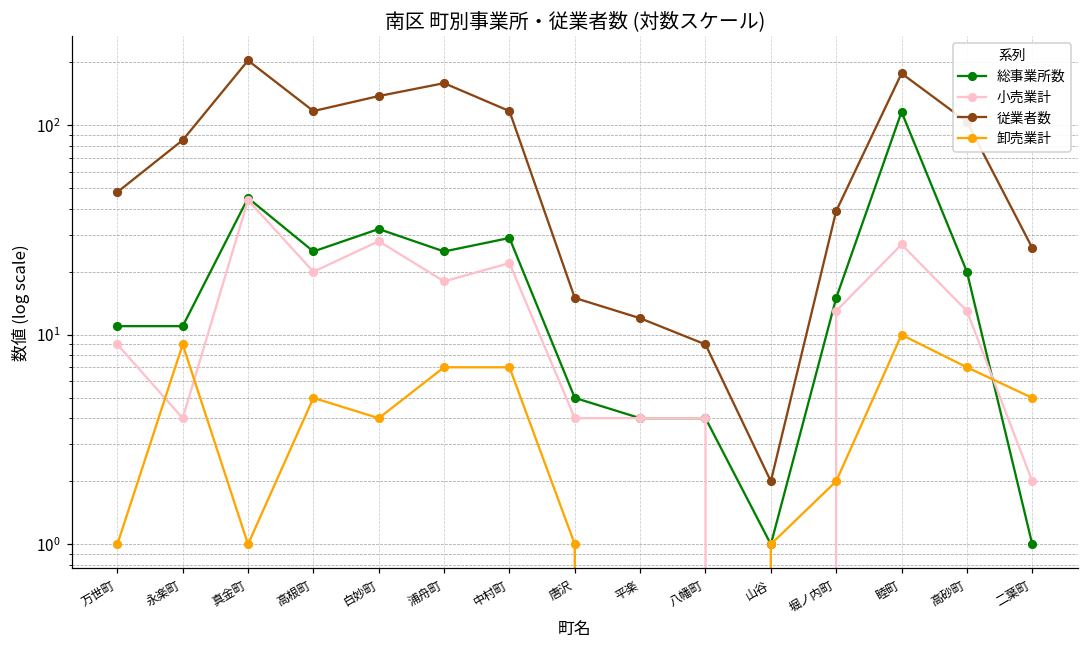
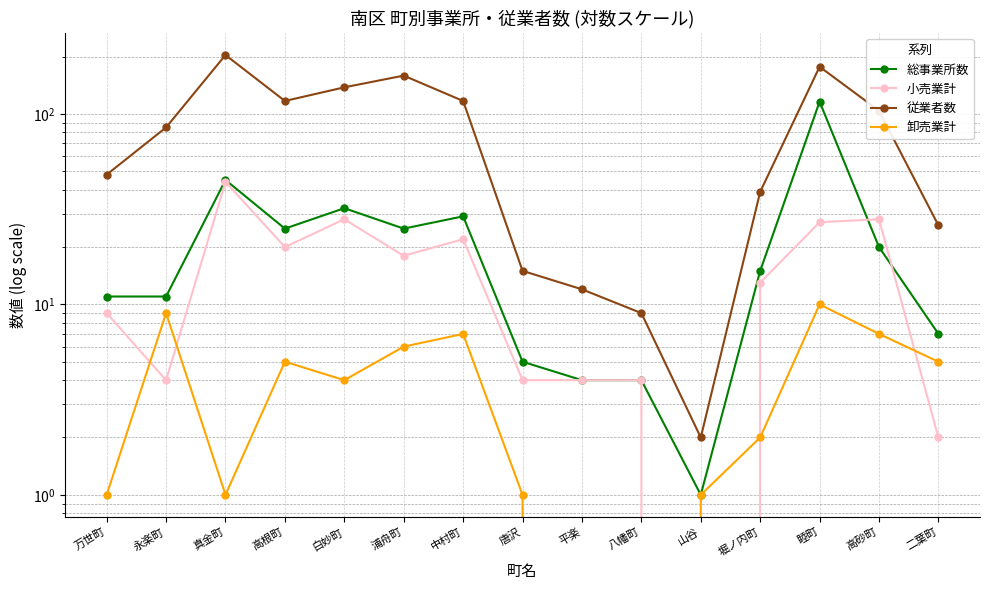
卸売業計, 浦舟町: 7 -> 6
小売業計, 高砂町: 13 -> 28
総事業所数, 二葉町: 1 -> 7
